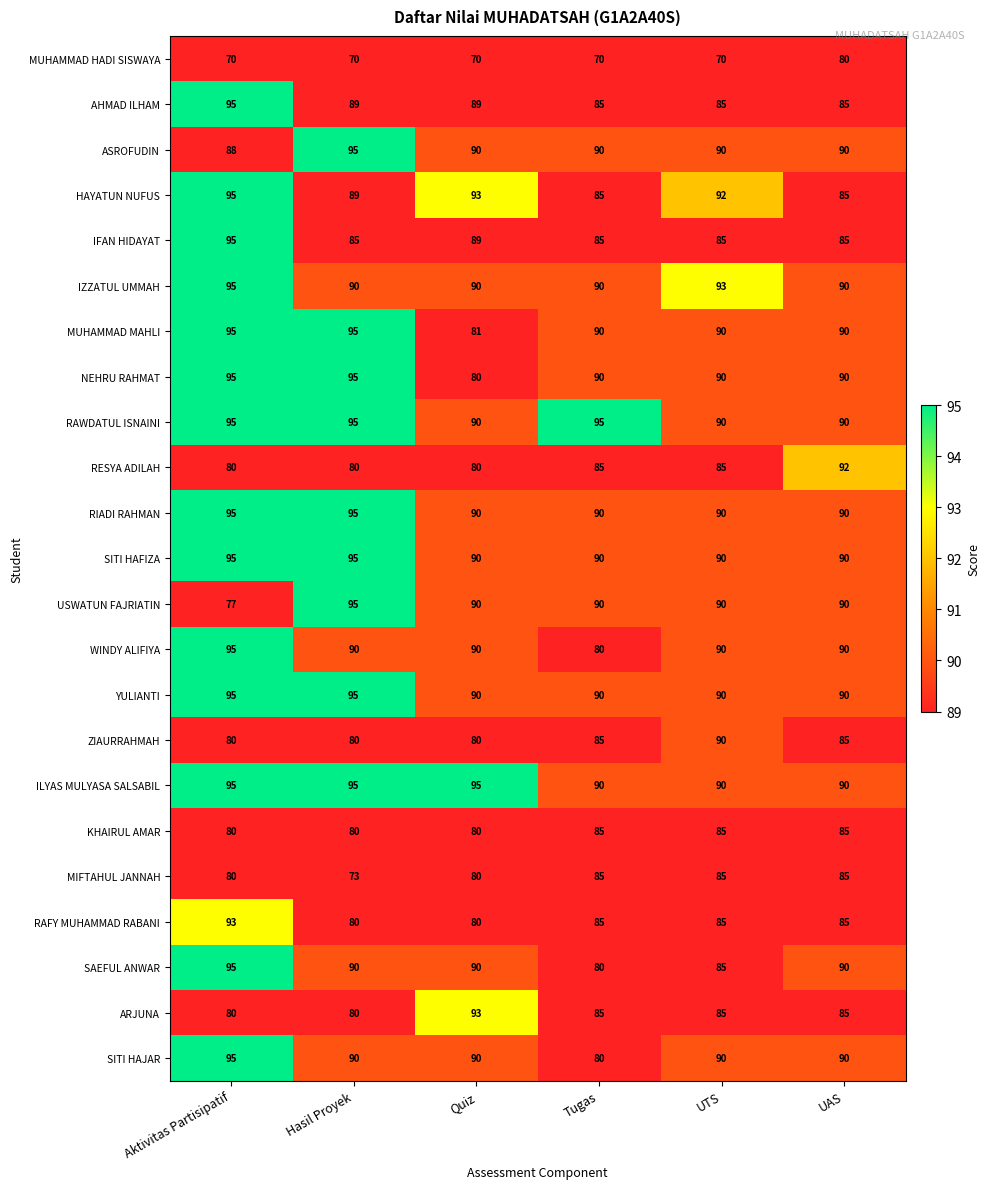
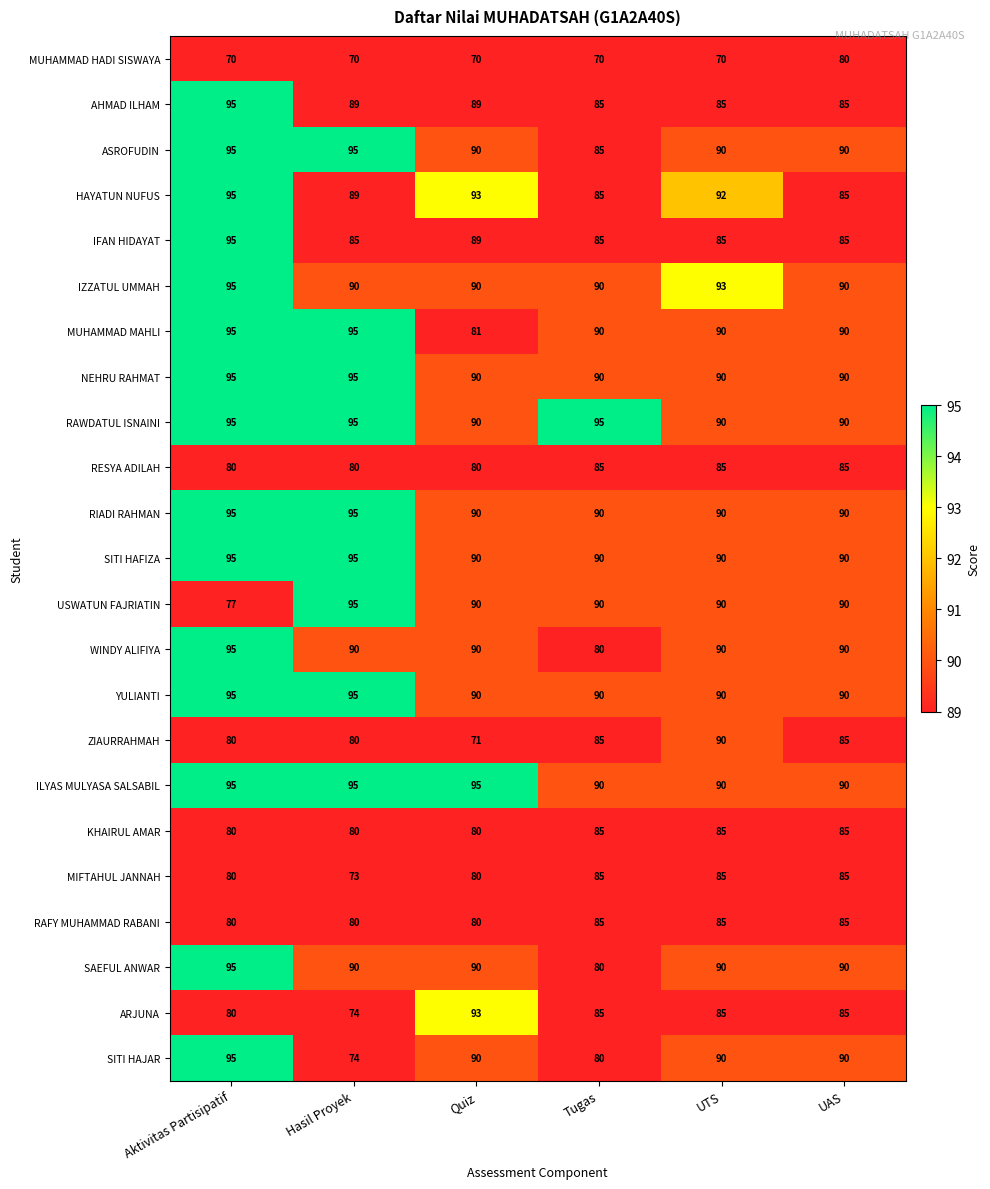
ASROFUDIN, Aktivitas Partisipatif: 88 -> 95
ASROFUDIN, Tugas: 90 -> 85
NEHRU RAHMAT, Quiz: 80 -> 90
RESYA ADILAH, UAS: 92 -> 85
ZIAURRAHMAH, Quiz: 80 -> 71
RAFY MUHAMMAD RABANI, Aktivitas Partisipatif: 93 -> 80
SAEFUL ANWAR, UTS: 85 -> 90
ARJUNA, Hasil Proyek: 80 -> 74
SITI HAJAR, Hasil Proyek: 90 -> 74
